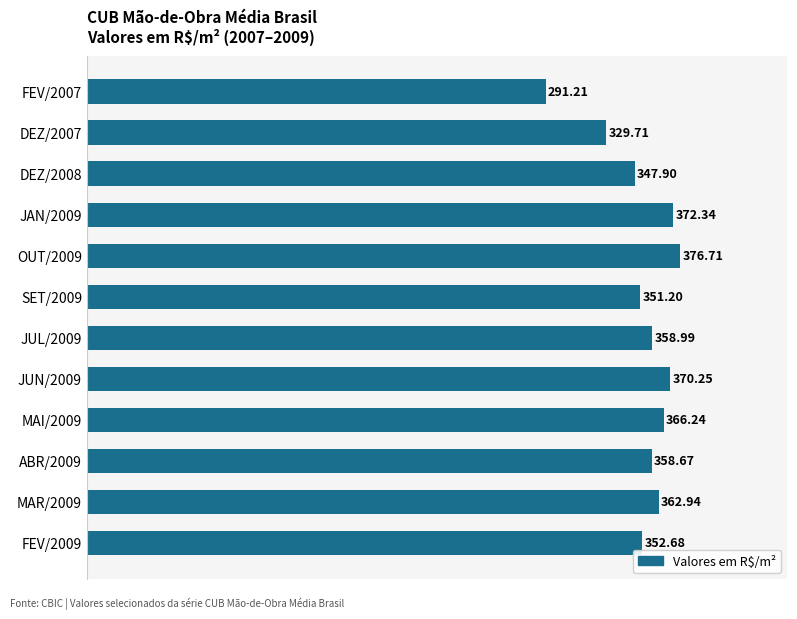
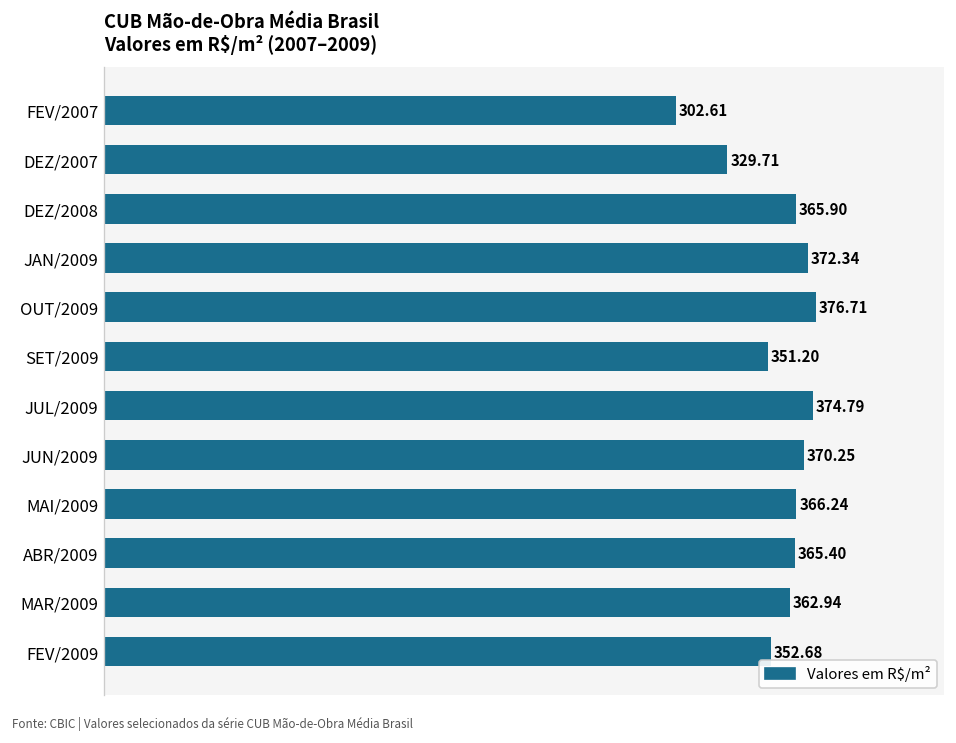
FEV/2007: 291.21 -> 302.61
DEZ/2008: 347.90 -> 365.90
JUL/2009: 358.99 -> 374.79
ABR/2009: 358.67 -> 365.40
